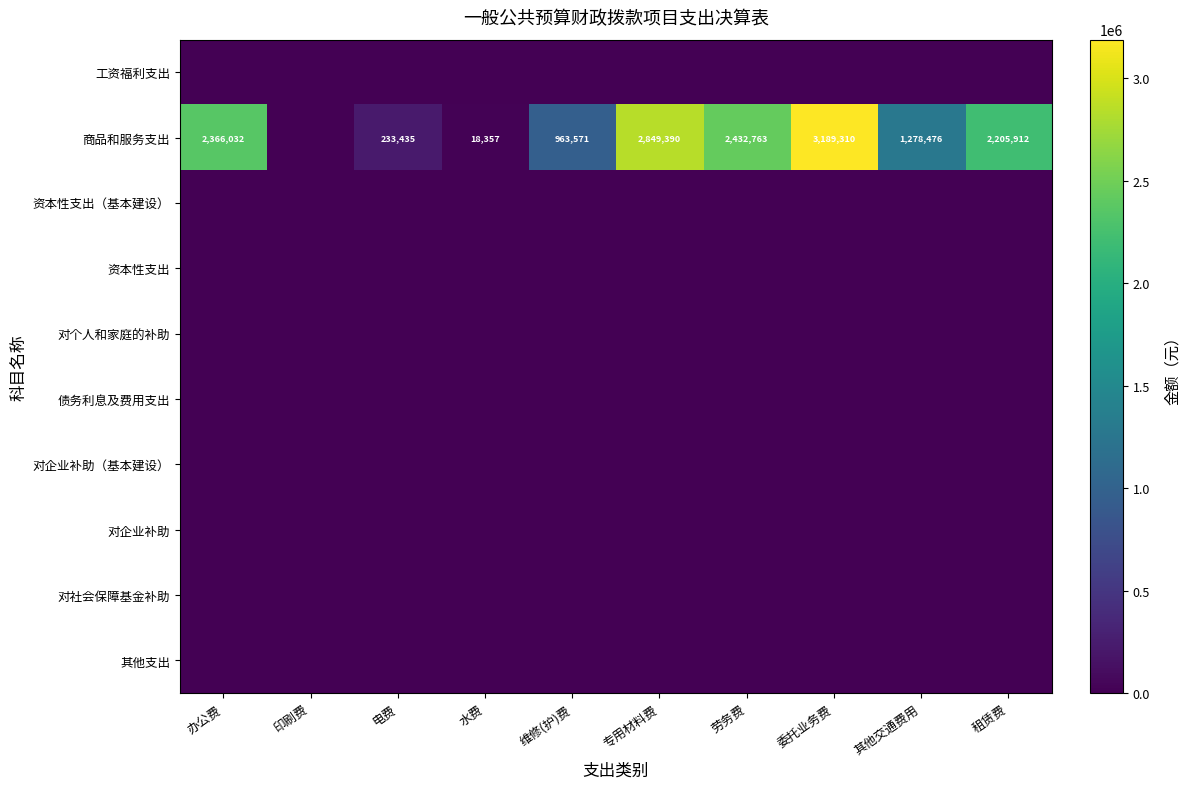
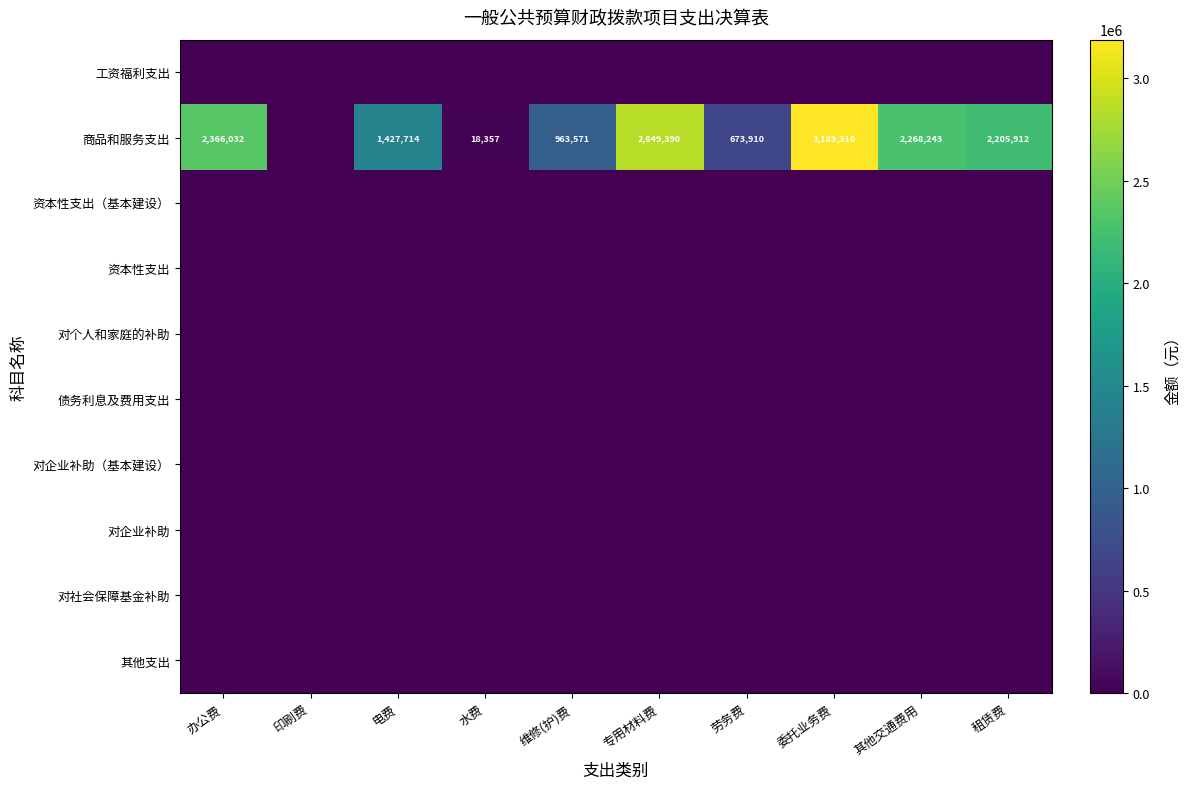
商品和服务支出, 电费: 233,435 -> 1,427,714
商品和服务支出, 劳务费: 2,432,763 -> 673,910
商品和服务支出, 其他交通费用: 1,278,476 -> 2,268,243
